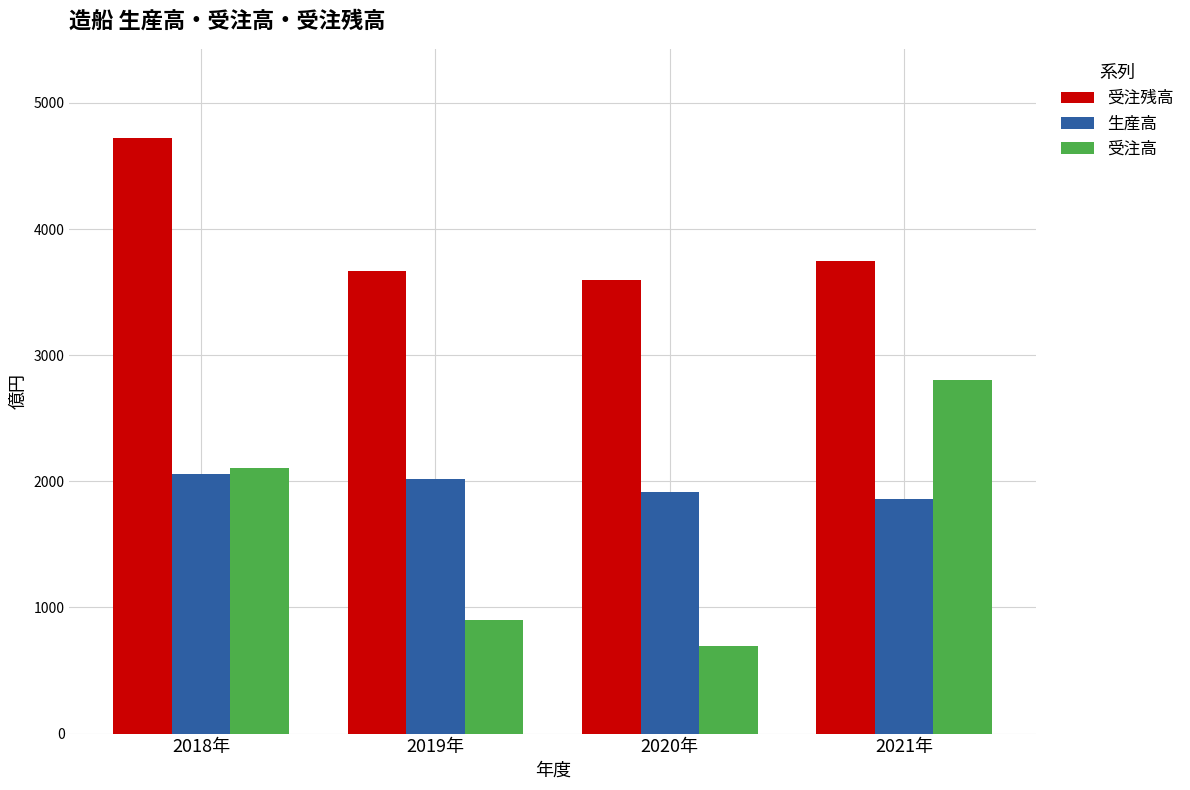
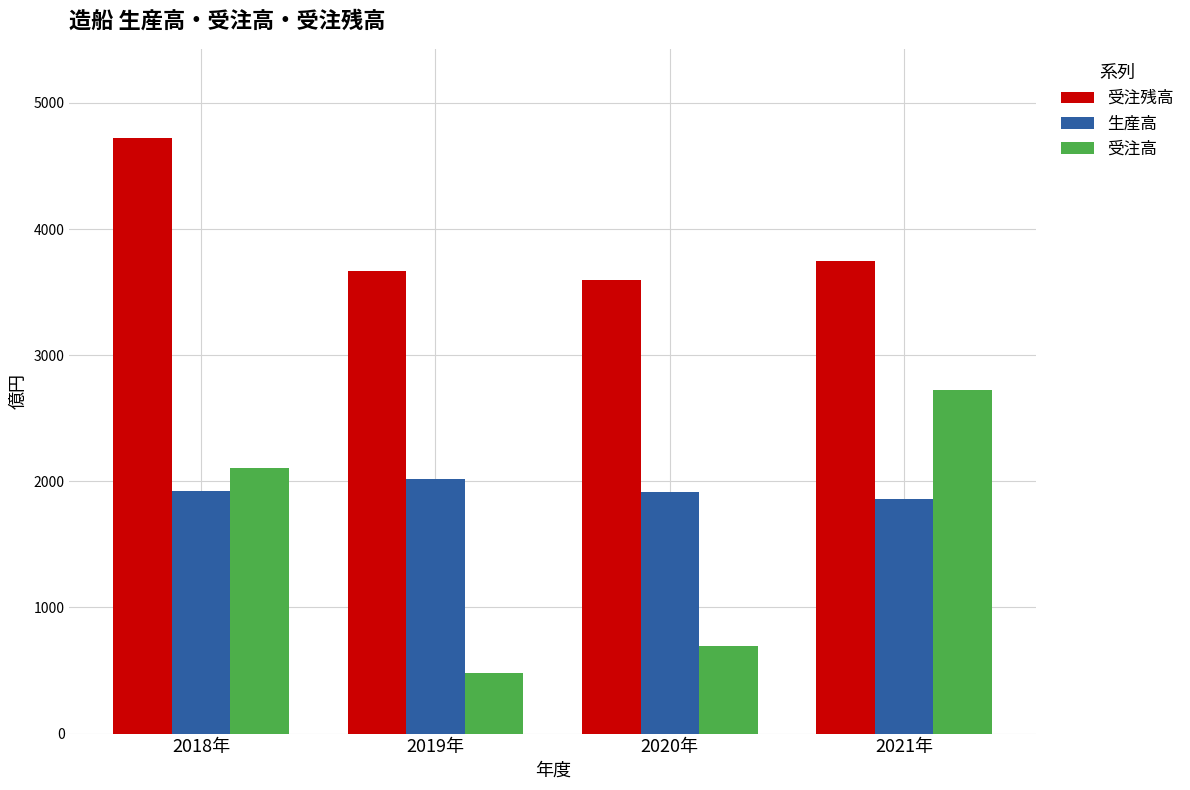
生産高, 2018年: 2060 -> 1920
受注高, 2019年: 900 -> 480
受注高, 2021年: 2800 -> 2720
